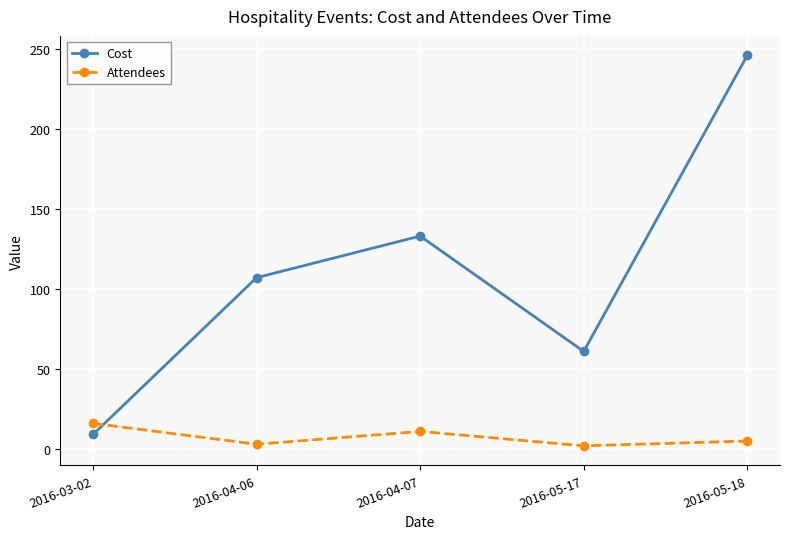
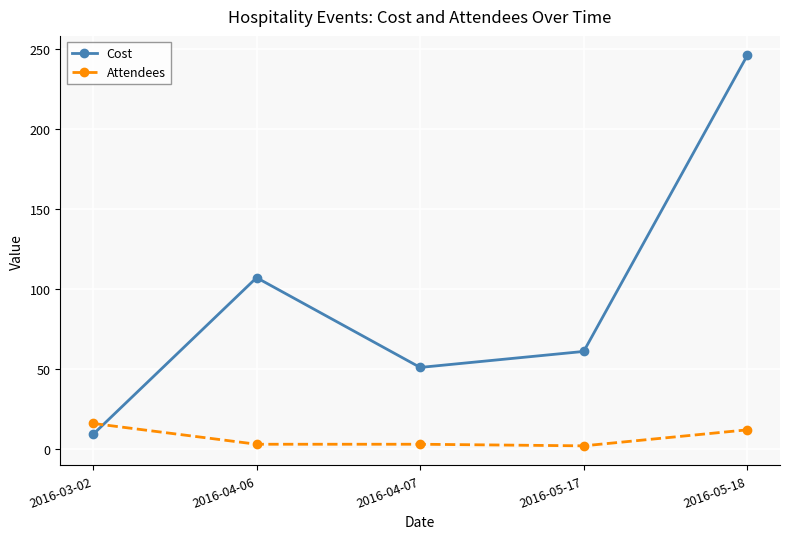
Cost, 2016-04-07: 133 -> 51
Attendees, 2016-04-07: 11 -> 3
Attendees, 2016-05-18: 5 -> 12
